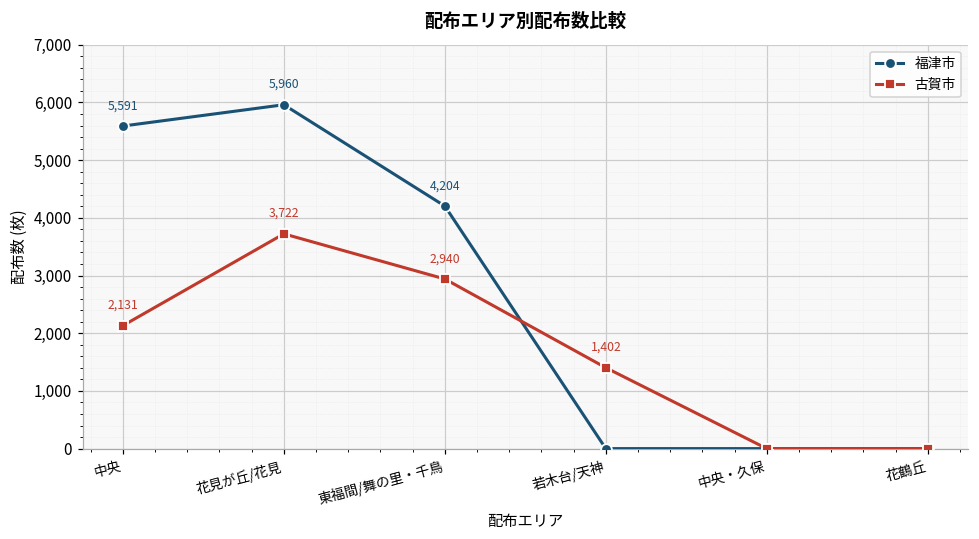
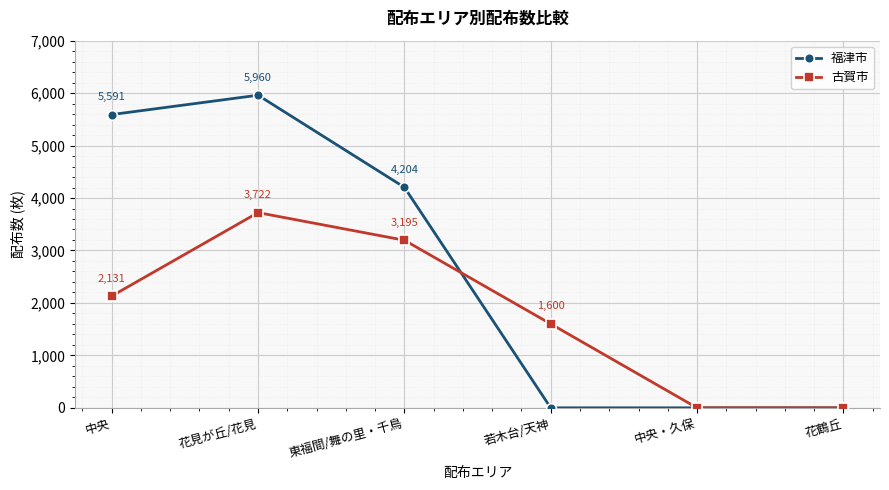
古賀市, 東福間/舞の里・千鳥: 2,940 -> 3,195
古賀市, 若木台/天神: 1,402 -> 1,600
